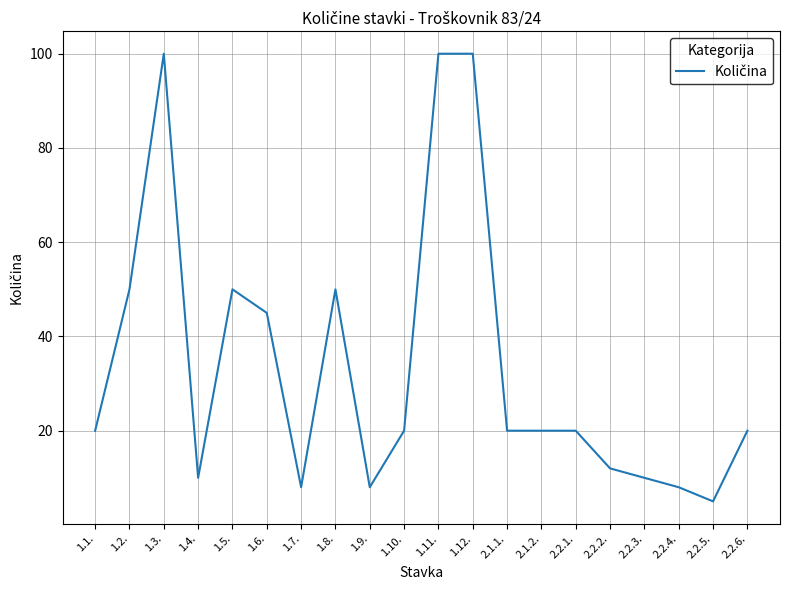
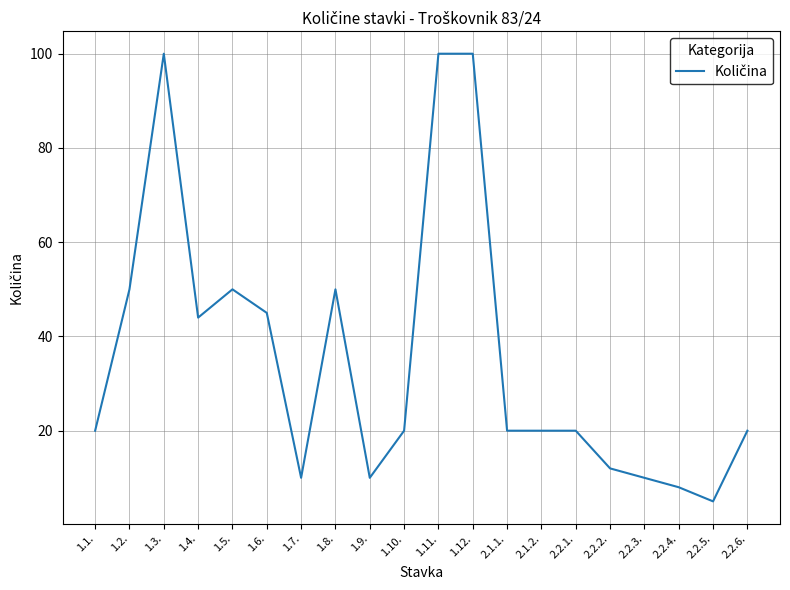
1.4.: 10 -> 44
1.7.: 8 -> 10
1.9.: 8 -> 10
